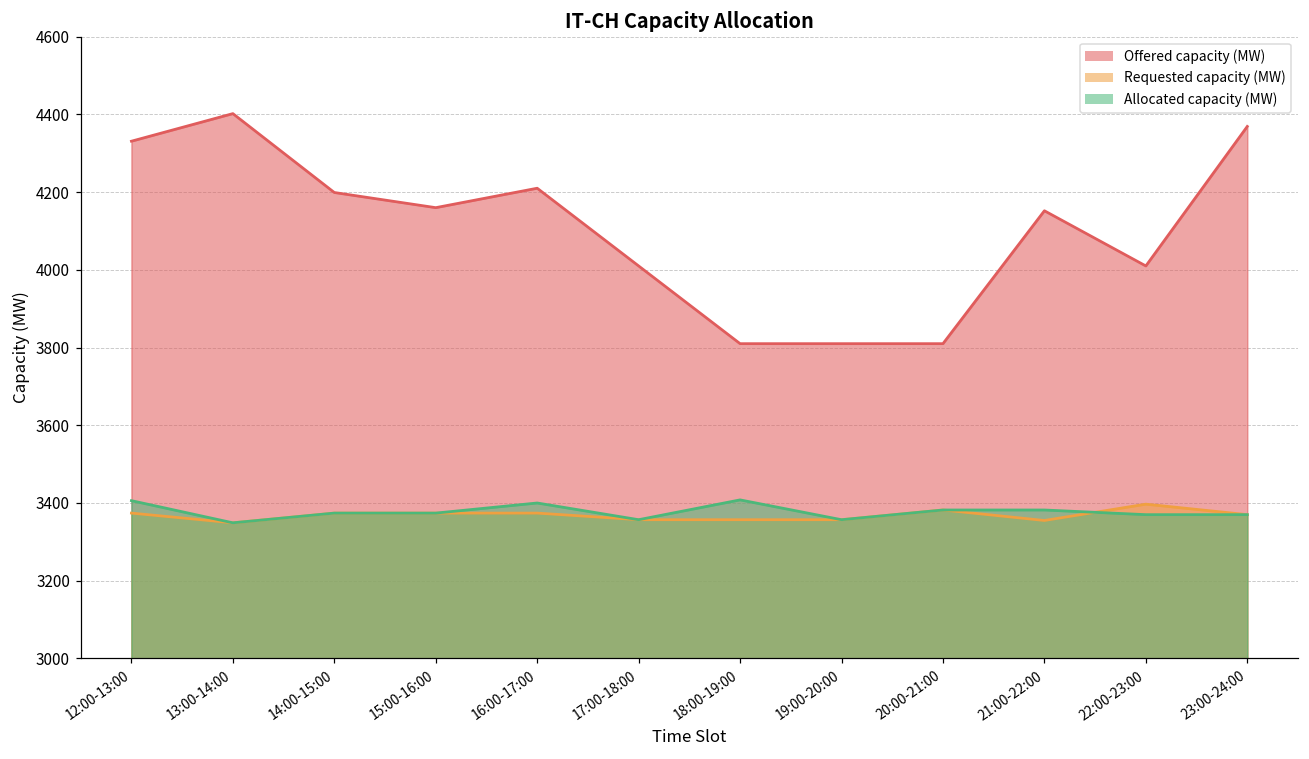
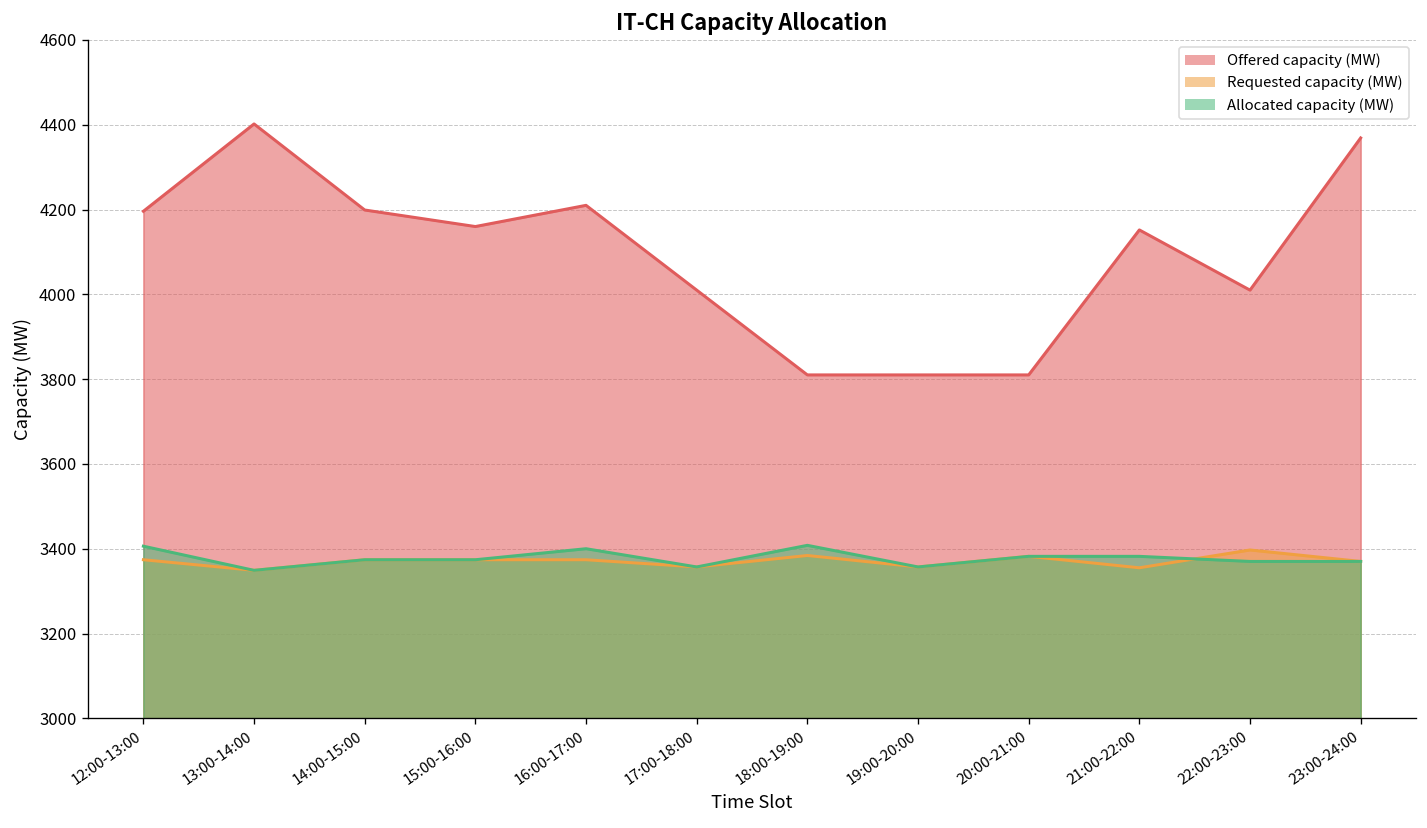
Offered capacity (MW), 12:00-13:00: 4330 -> 4200
Requested capacity (MW), 18:00-19:00: 3360 -> 3380
